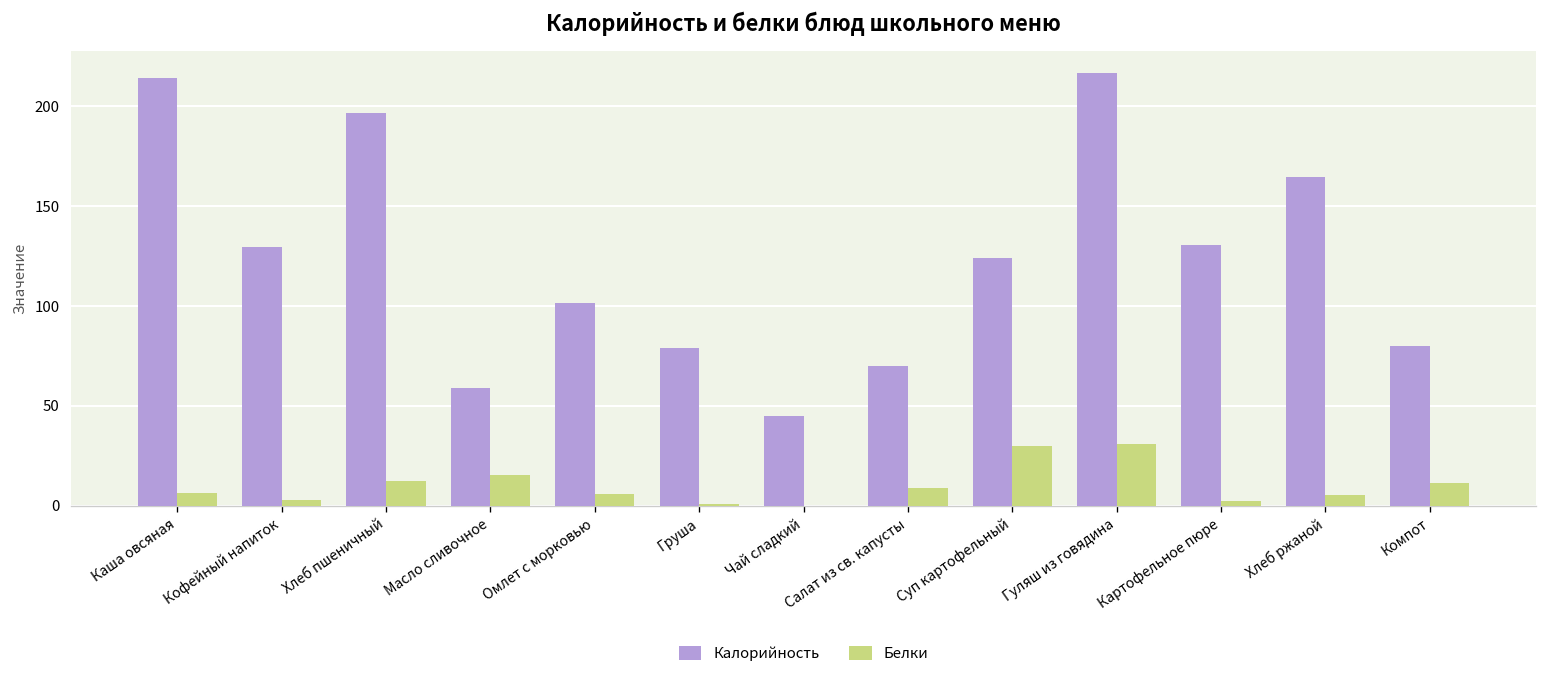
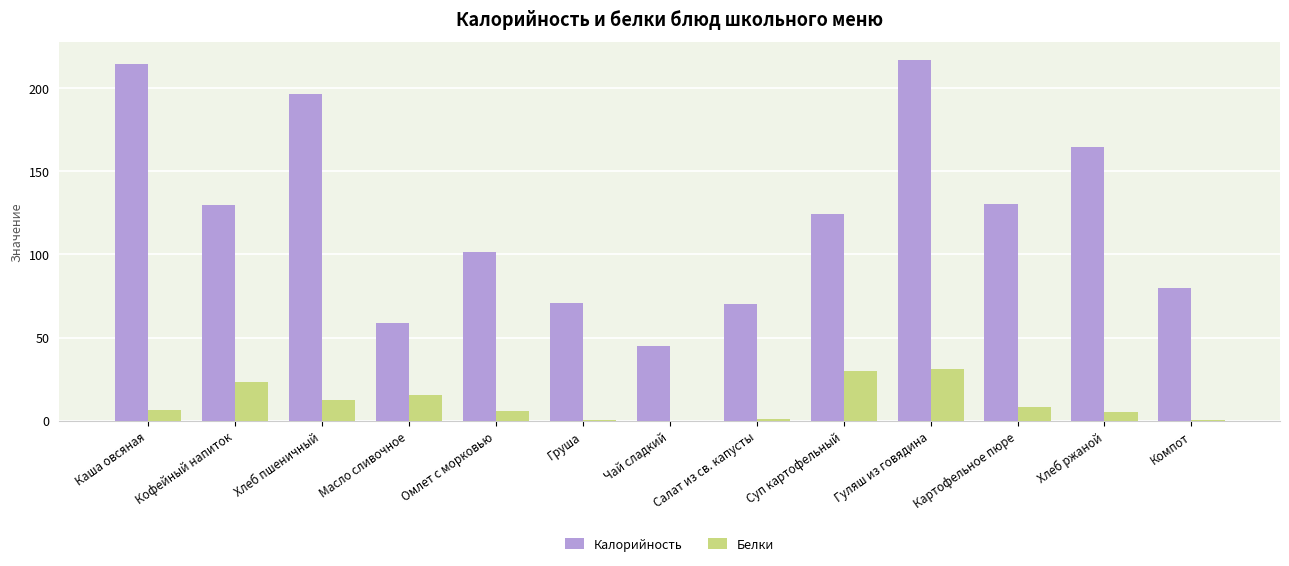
Белки, Кофейный напиток: 3 -> 23
Калорийность, Груша: 79 -> 71
Белки, Салат из св. капусты: 9 -> 1
Белки, Картофельное пюре: 2 -> 8
Белки, Компот: 11 -> 0
